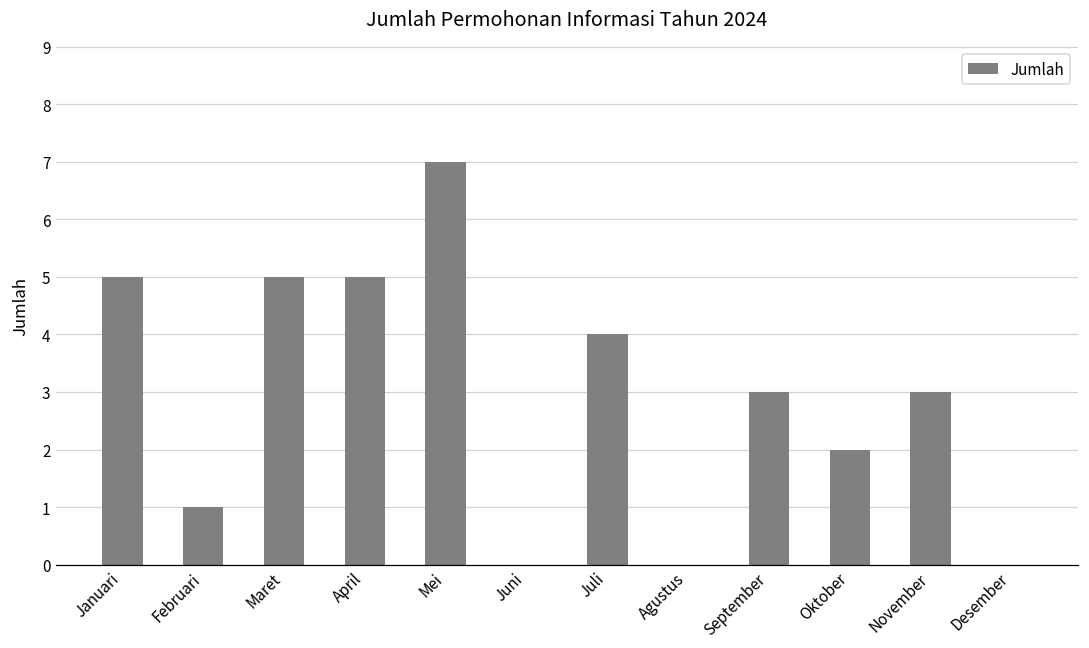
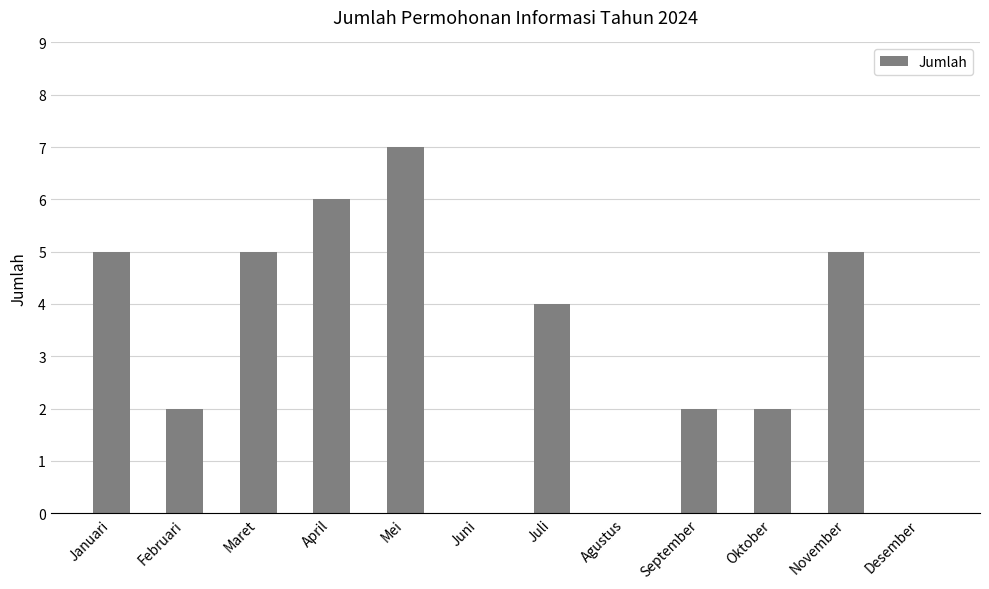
Februari: 1 -> 2
April: 5 -> 6
September: 3 -> 2
November: 3 -> 5
